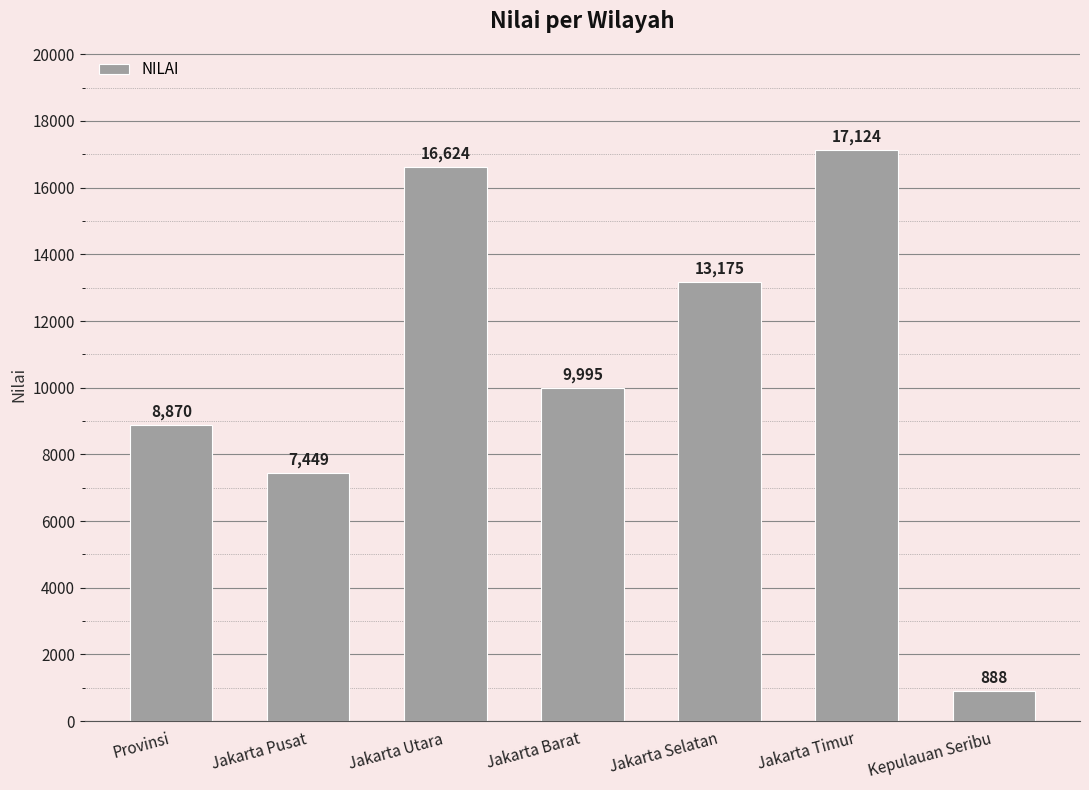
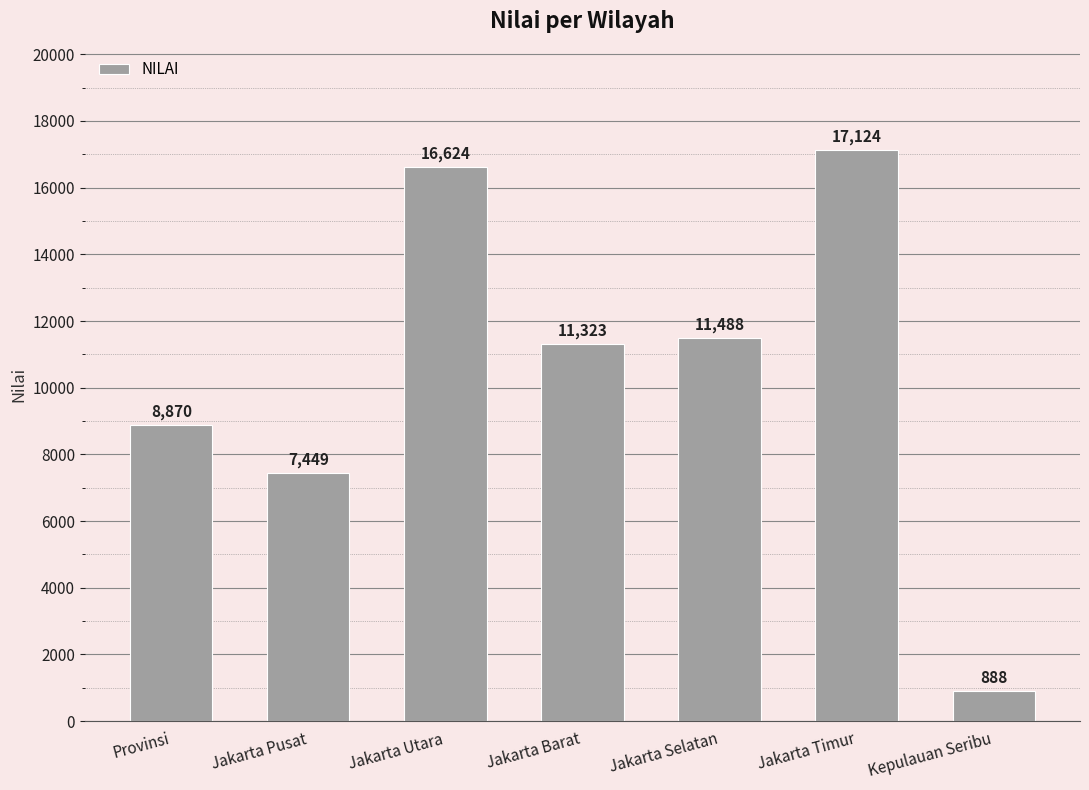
Jakarta Barat: 9,995 -> 11,323
Jakarta Selatan: 13,175 -> 11,488
